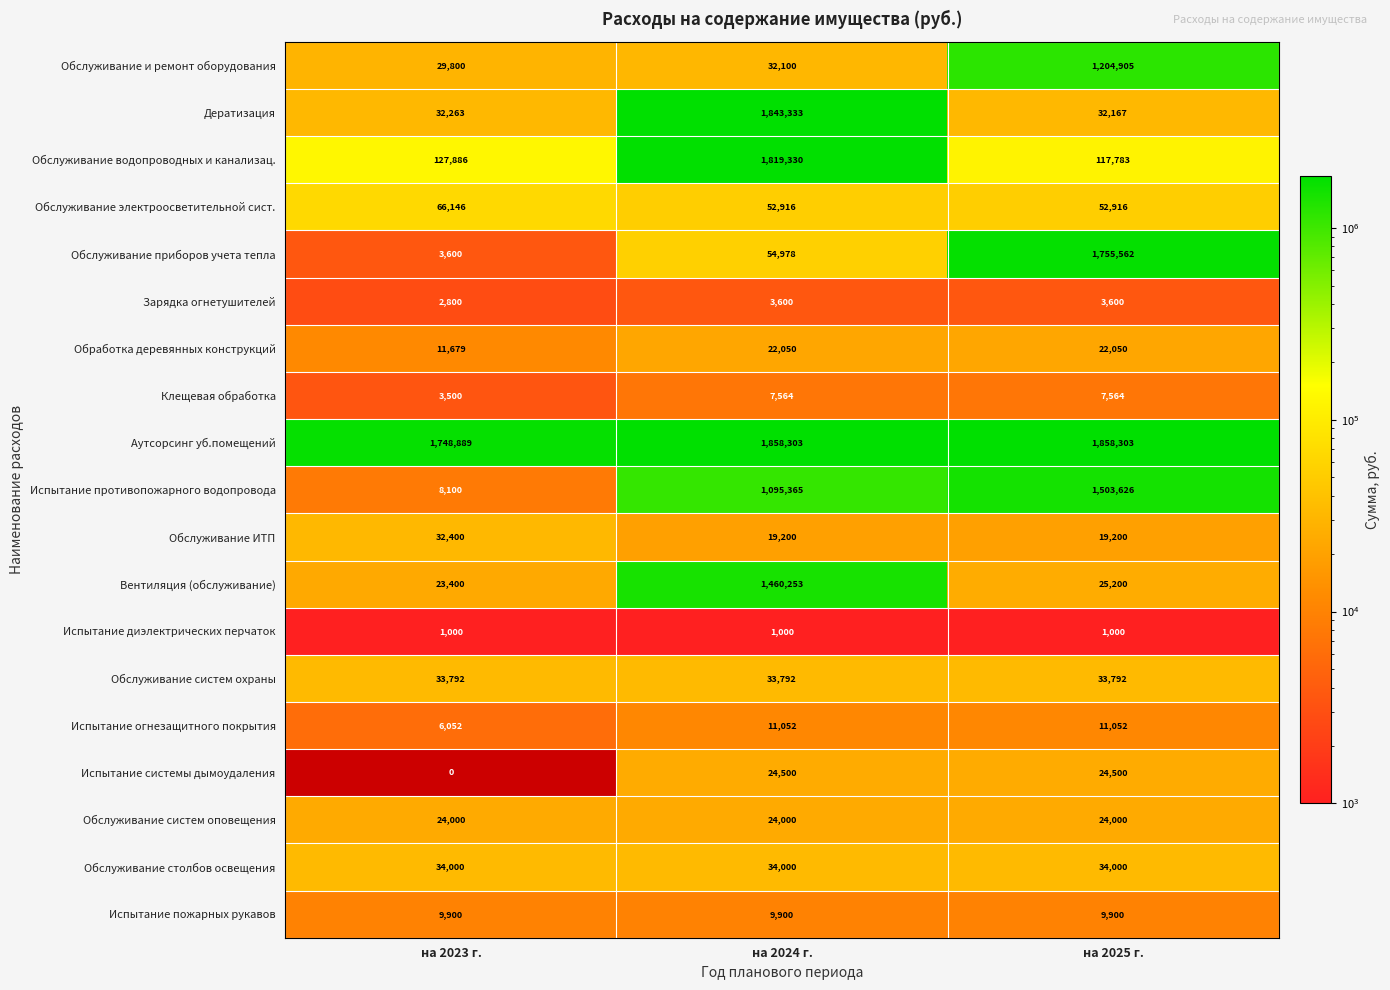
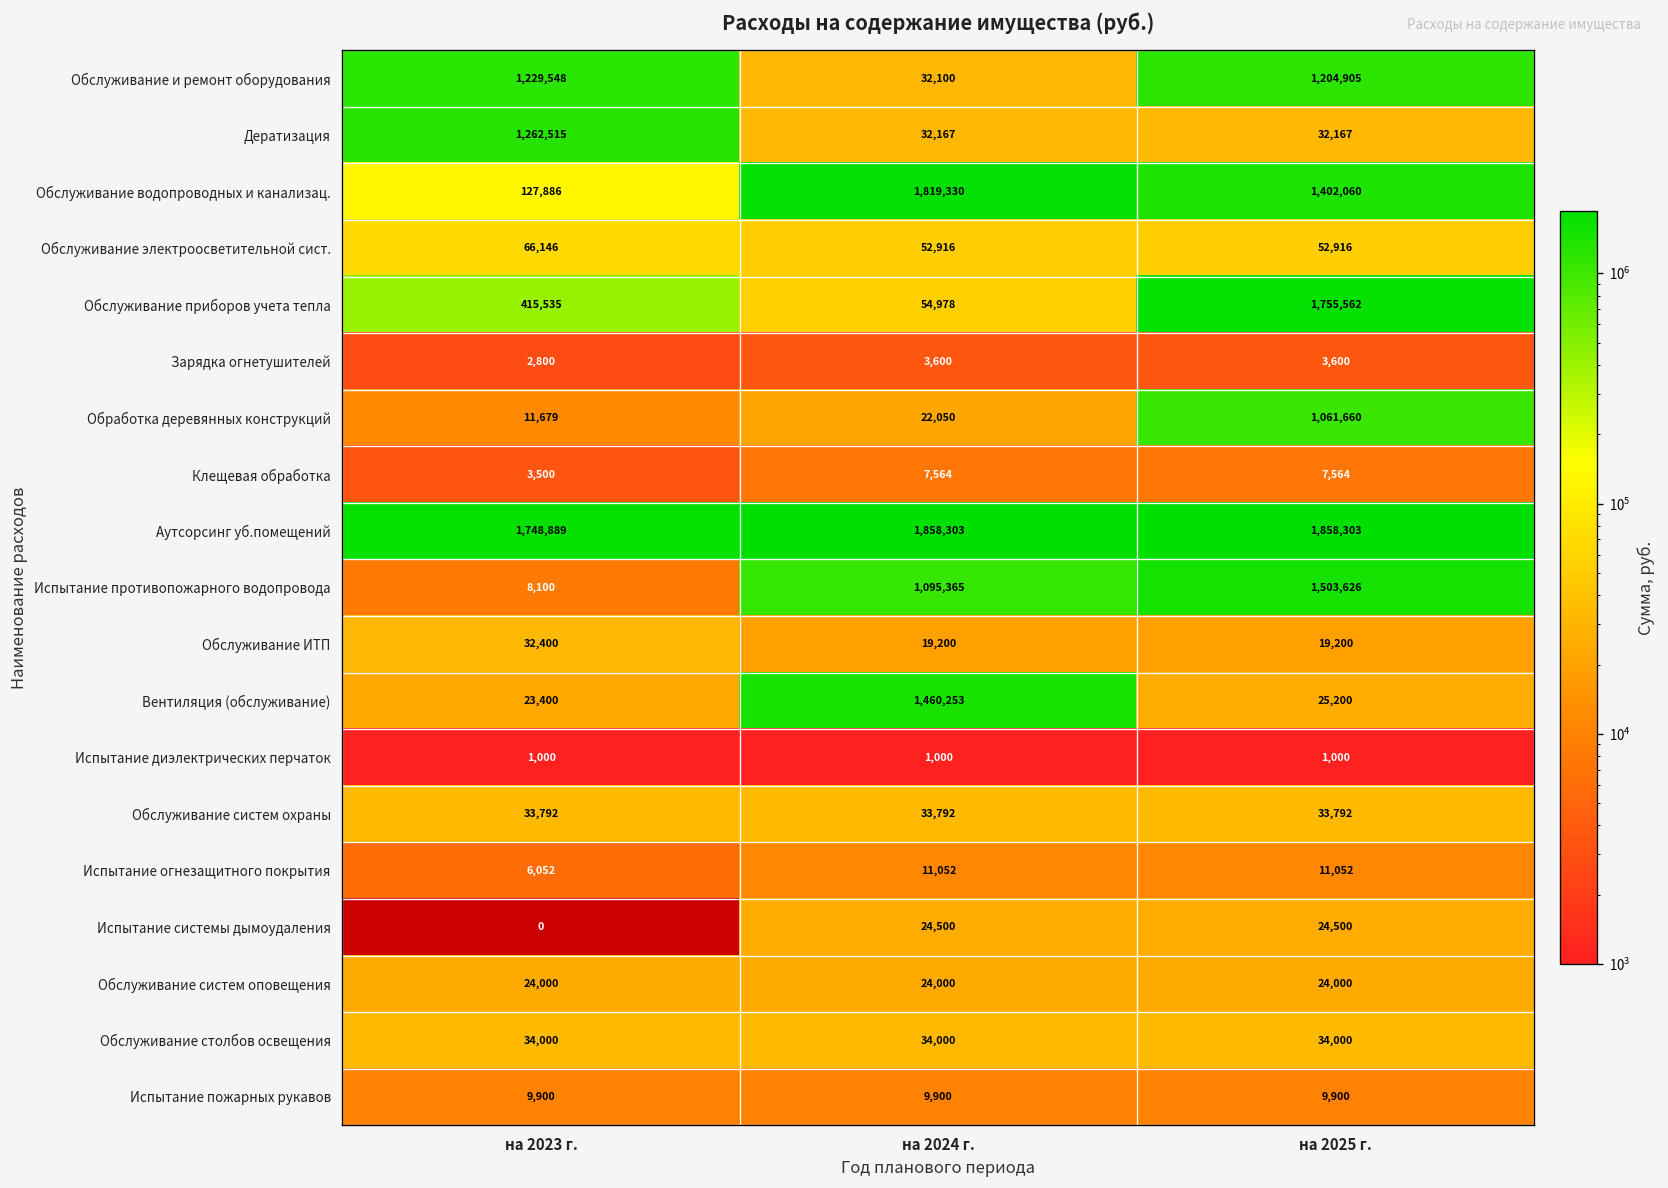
Обслуживание и ремонт оборудования, на 2023 г.: 29,800 -> 1,229,548
Дератизация, на 2023 г.: 32,263 -> 1,262,515
Дератизация, на 2024 г.: 1,843,333 -> 32,167
Обслуживание водопроводных и канализац., на 2025 г.: 117,783 -> 1,402,060
Обслуживание приборов учета тепла, на 2023 г.: 3,600 -> 415,535
Обработка деревянных конструкций, на 2025 г.: 22,050 -> 1,061,660
